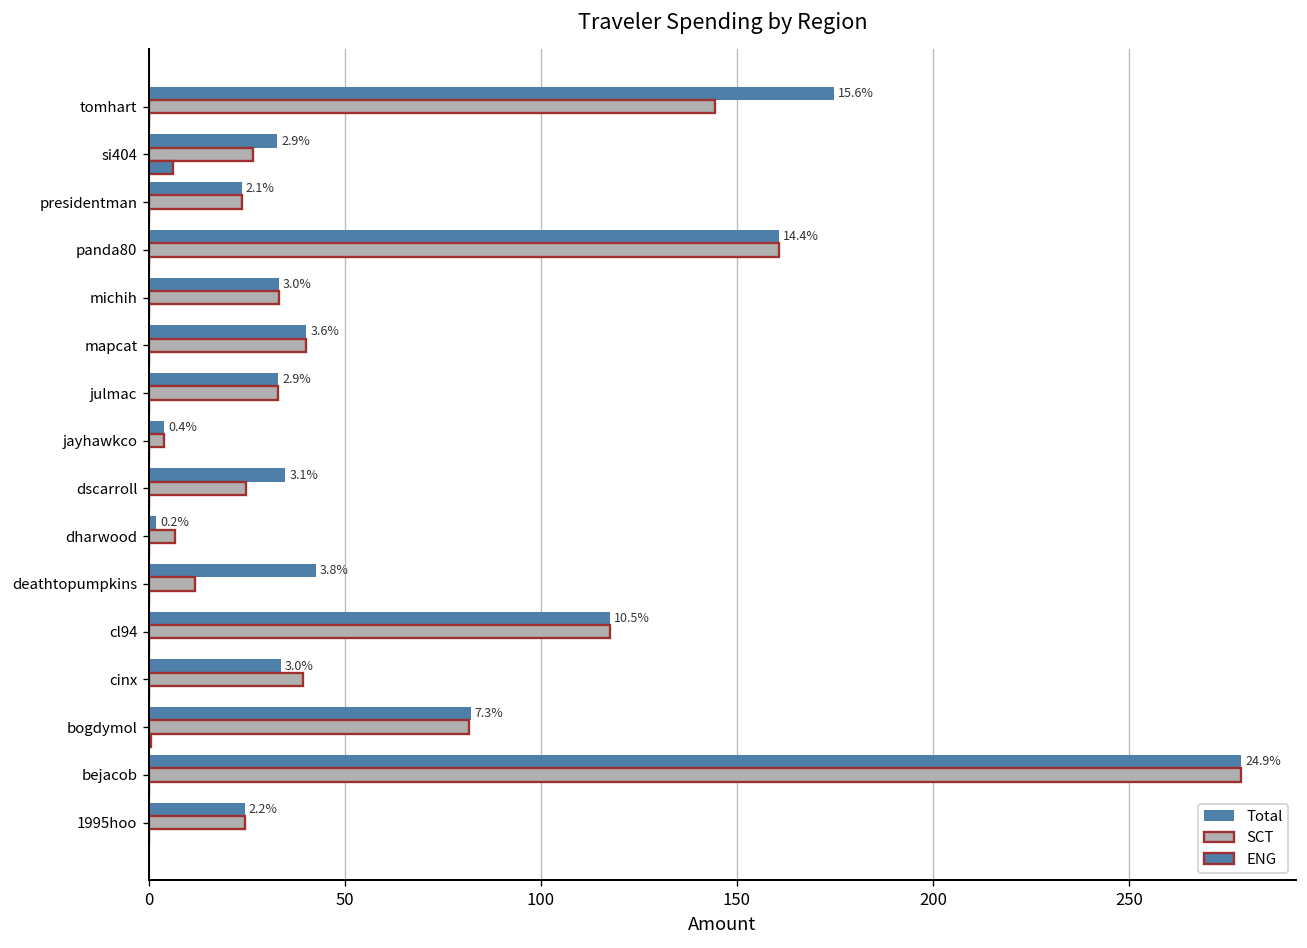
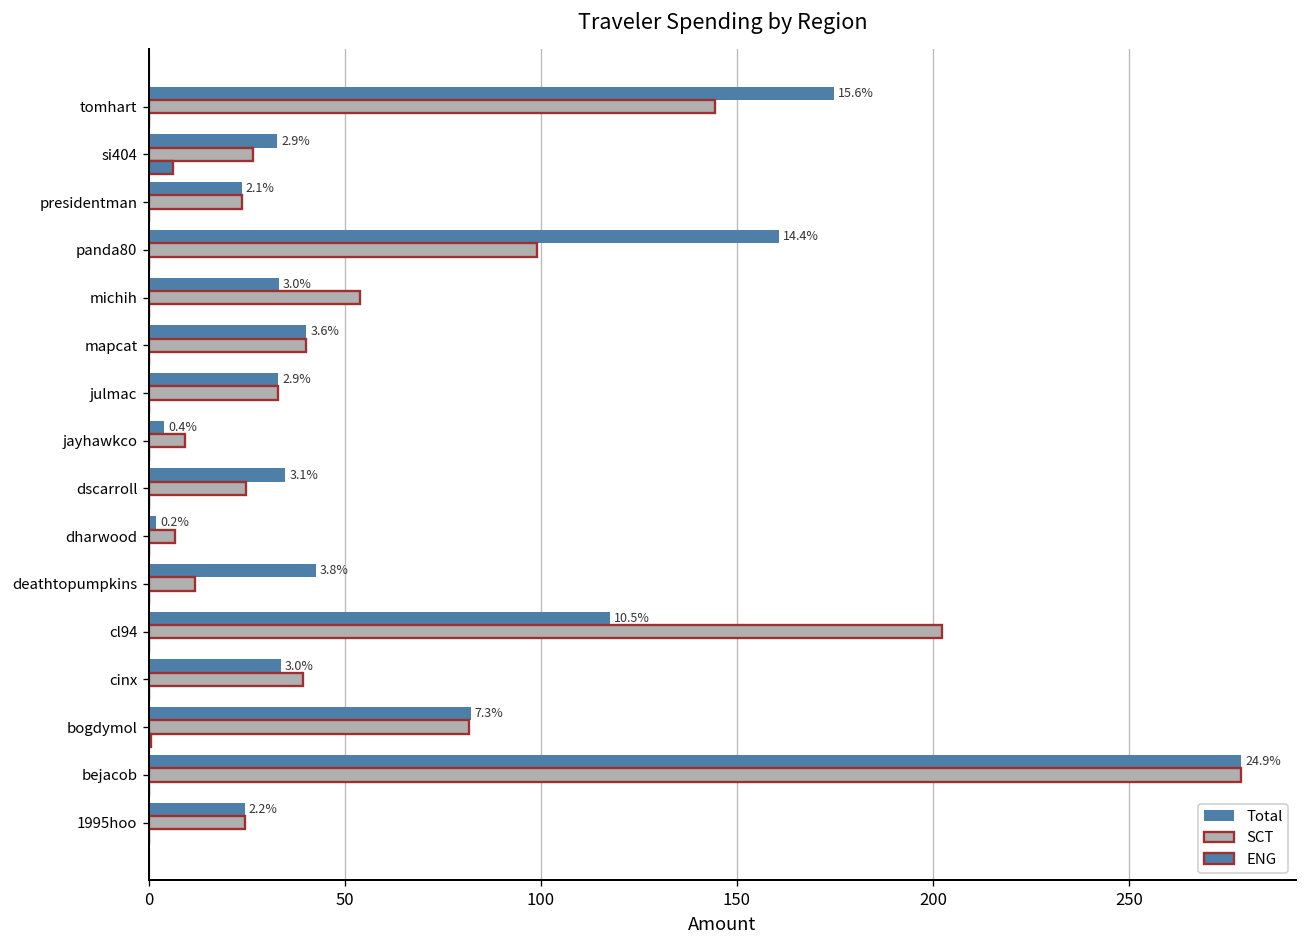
SCT, panda80: 161 -> 99
SCT, michih: 33 -> 54
SCT, jayhawkco: 4 -> 9
SCT, cl94: 118 -> 202
